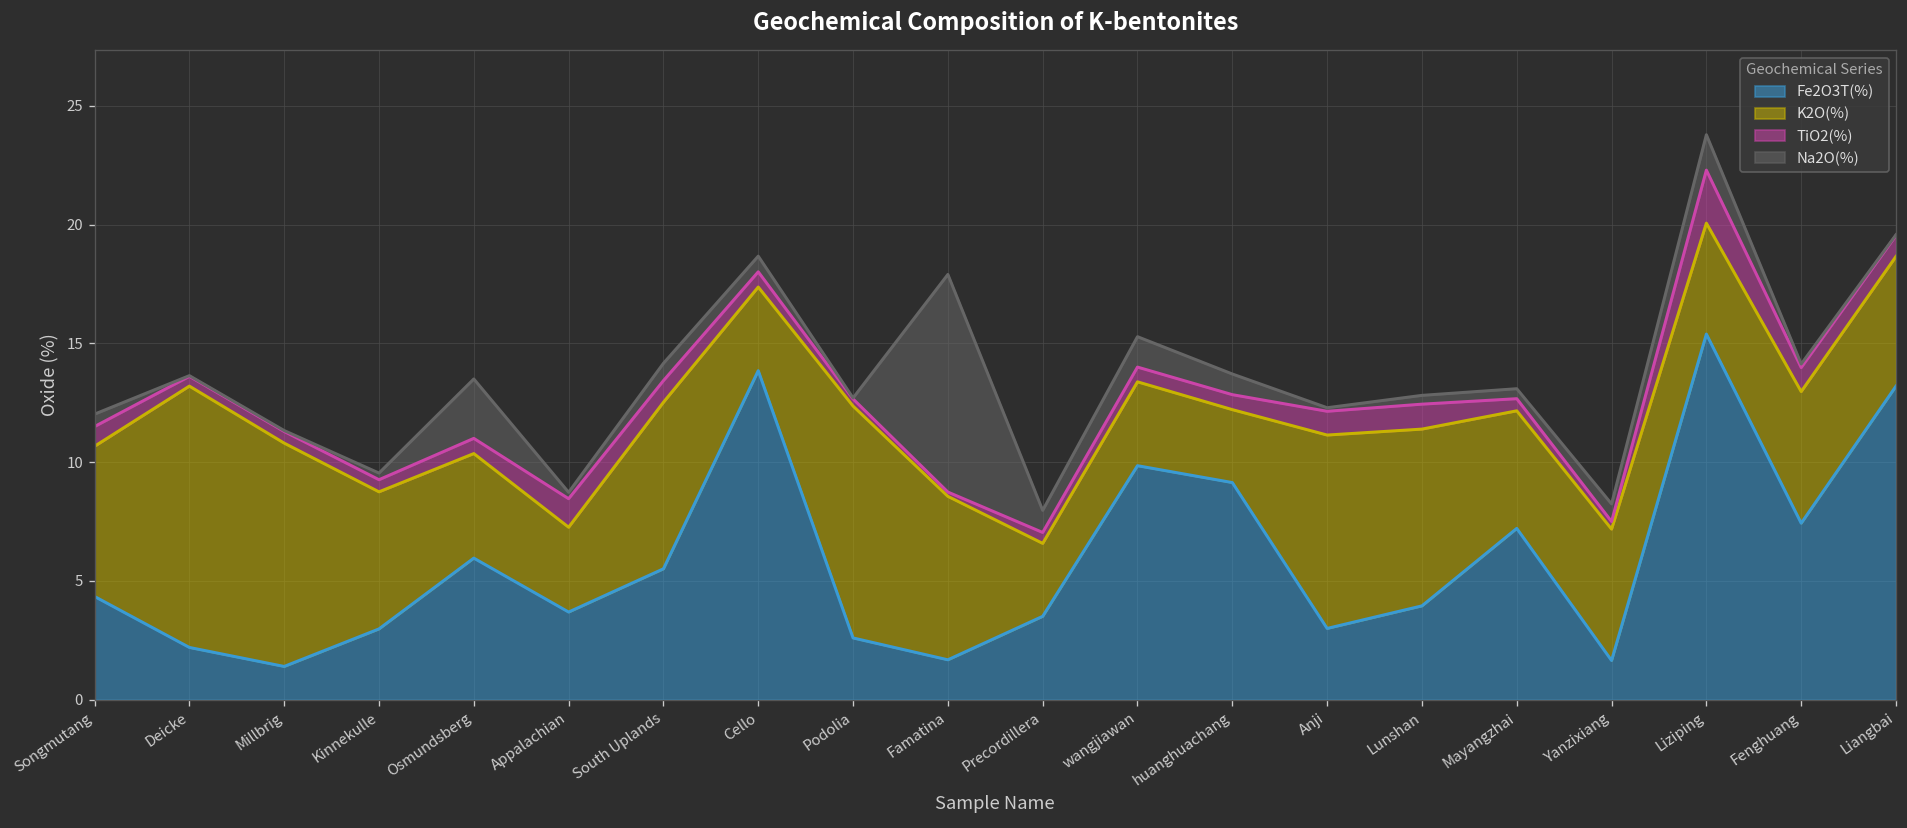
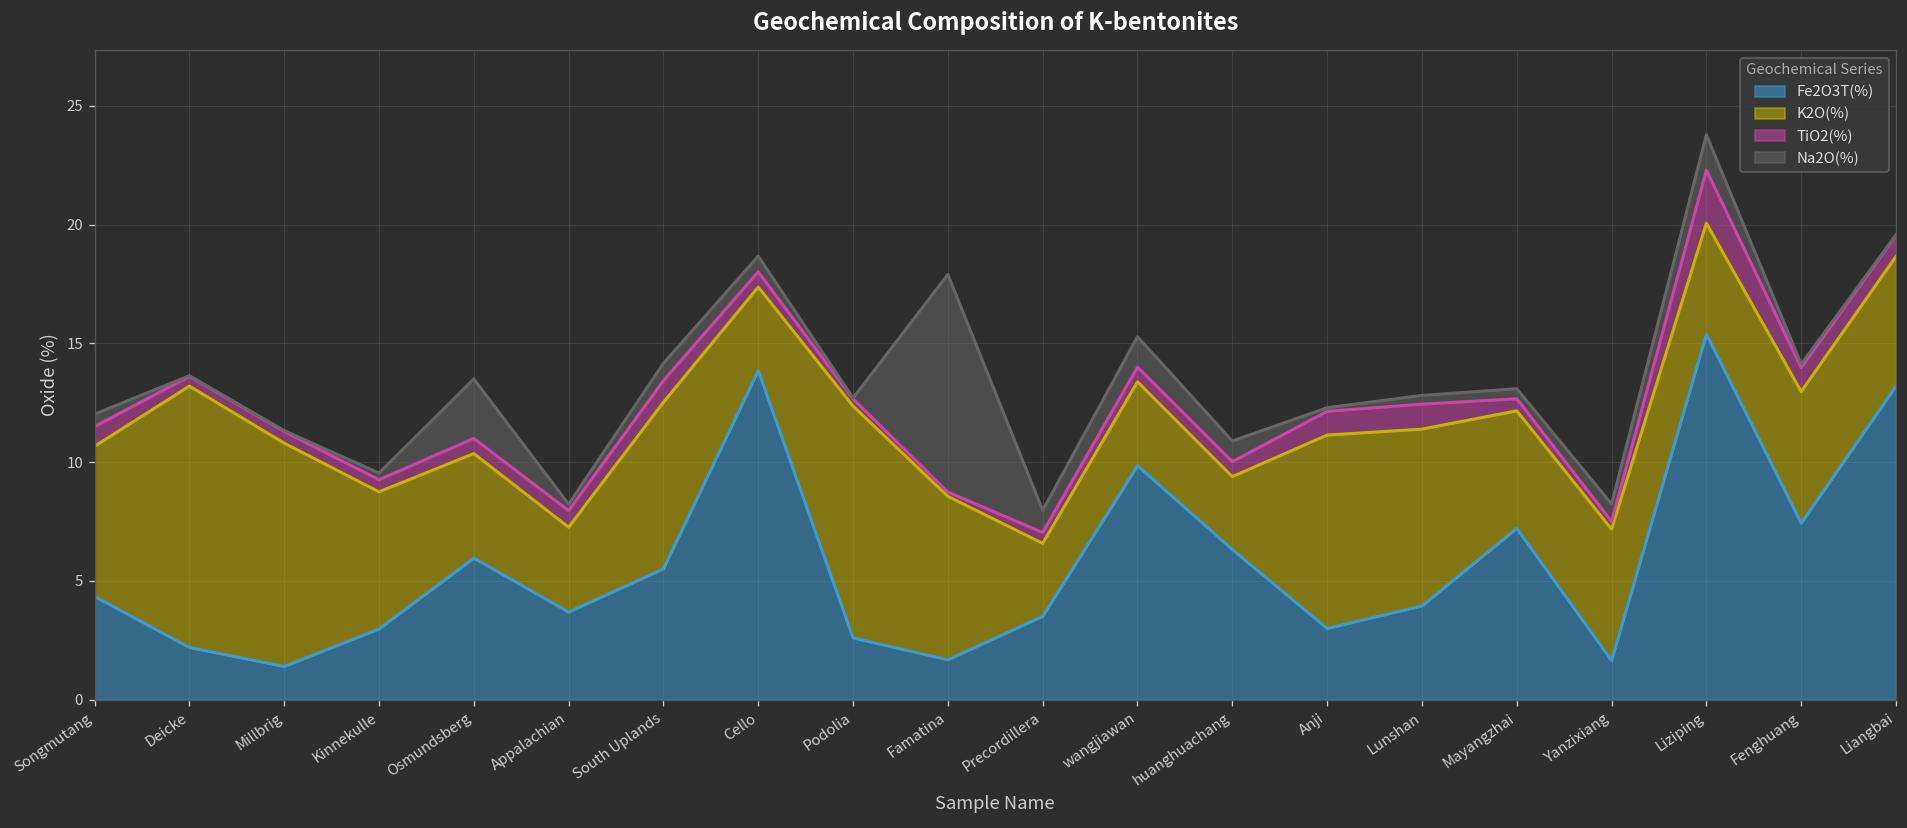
TiO2(%), Appalachian: 1.2 -> 0.7
Fe2O3T(%), huanghuachang: 9.1 -> 6.3
